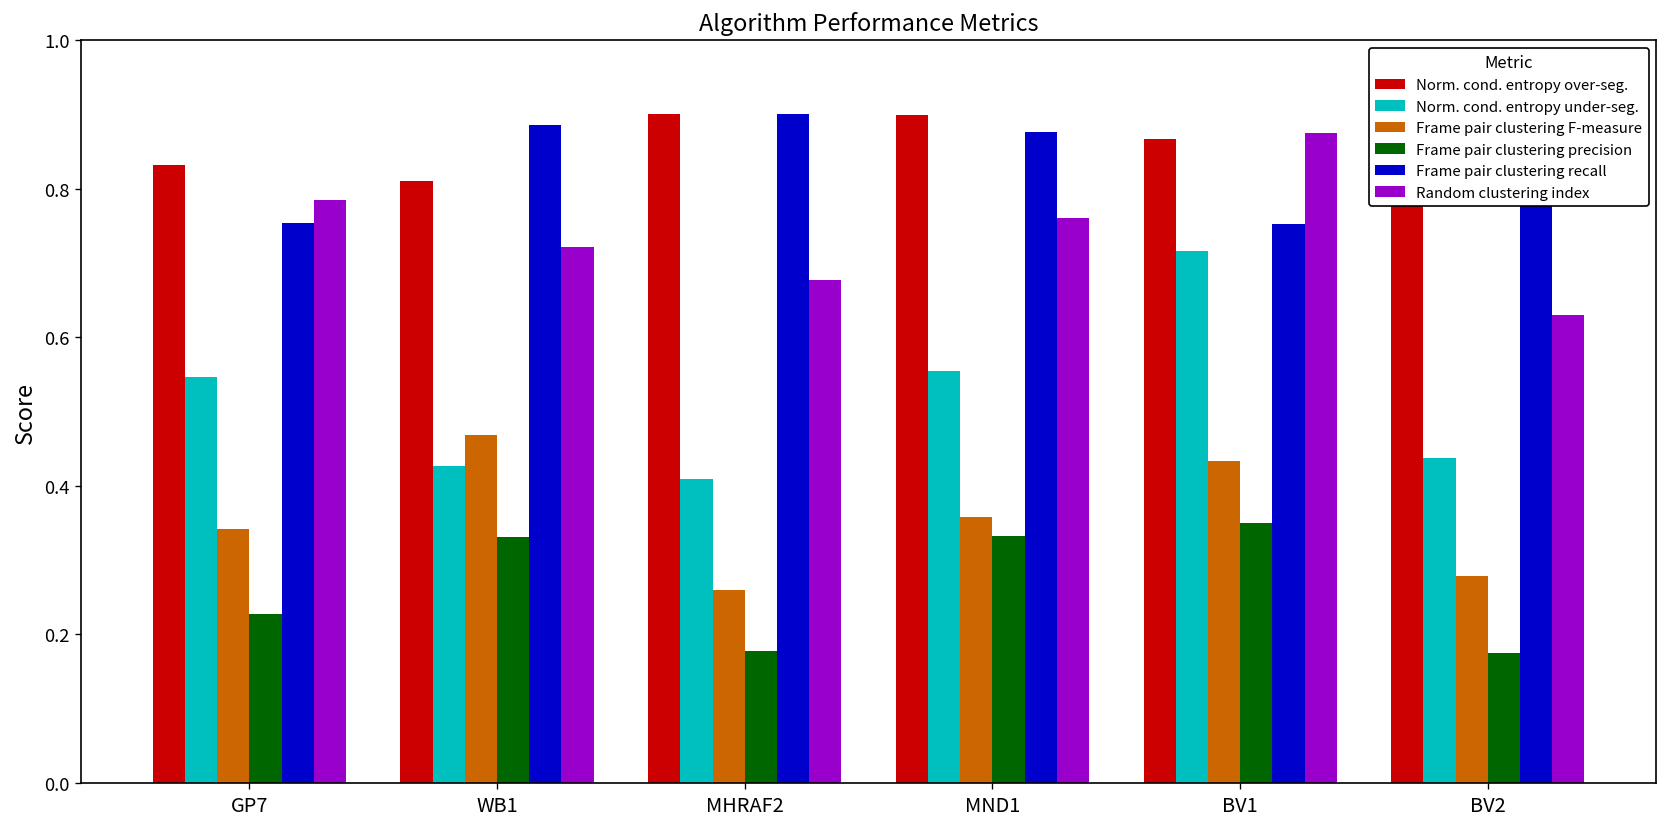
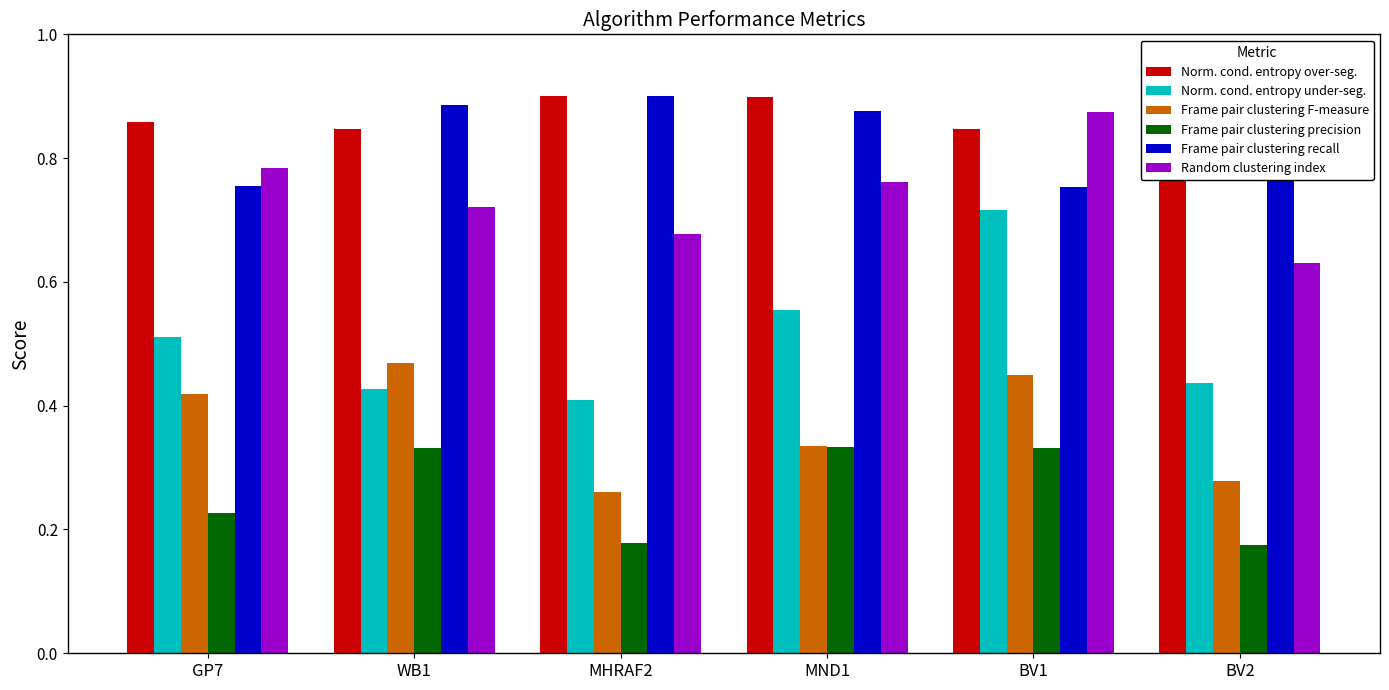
Norm. cond. entropy over-seg., GP7: 0.83 -> 0.86
Norm. cond. entropy under-seg., GP7: 0.55 -> 0.51
Frame pair clustering F-measure, GP7: 0.34 -> 0.42
Norm. cond. entropy over-seg., WB1: 0.81 -> 0.85
Frame pair clustering F-measure, MND1: 0.36 -> 0.33
Norm. cond. entropy over-seg., BV1: 0.87 -> 0.85
Frame pair clustering F-measure, BV1: 0.43 -> 0.45
Frame pair clustering precision, BV1: 0.35 -> 0.33
